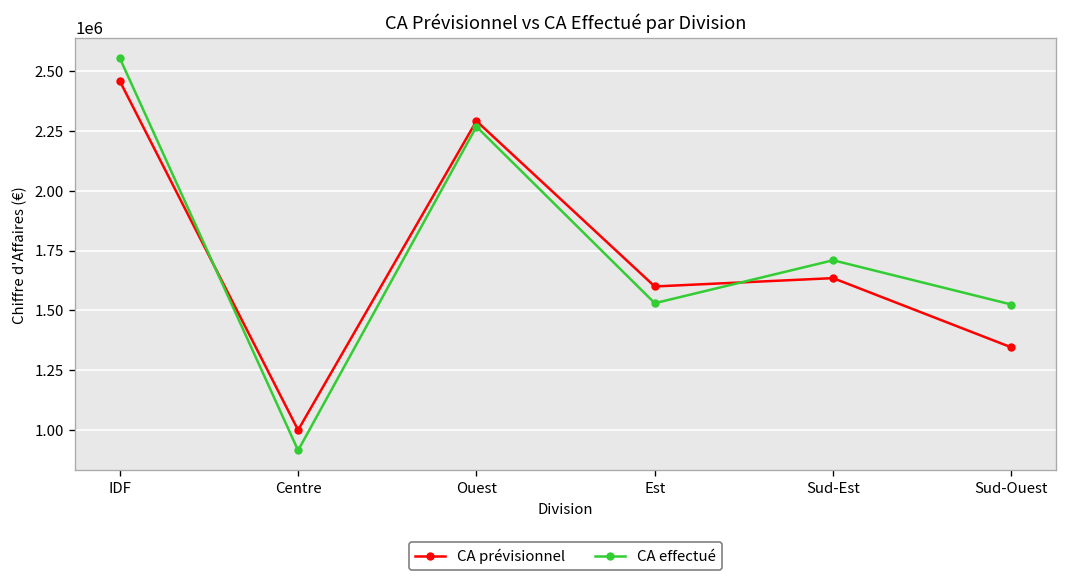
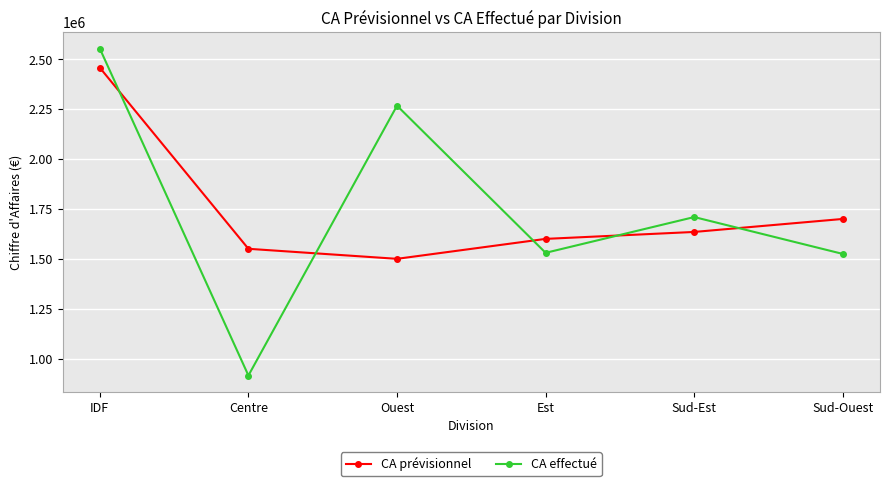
CA prévisionnel, Centre: 1000000 -> 1550000
CA prévisionnel, Ouest: 2290000 -> 1500000
CA prévisionnel, Sud-Ouest: 1350000 -> 1700000
